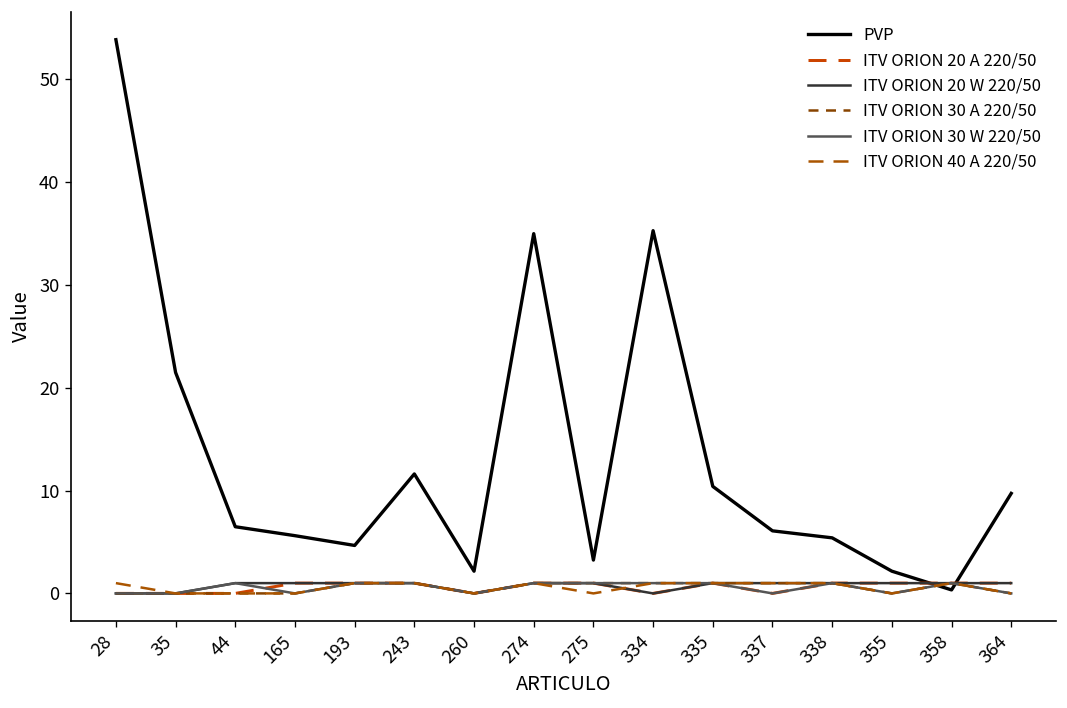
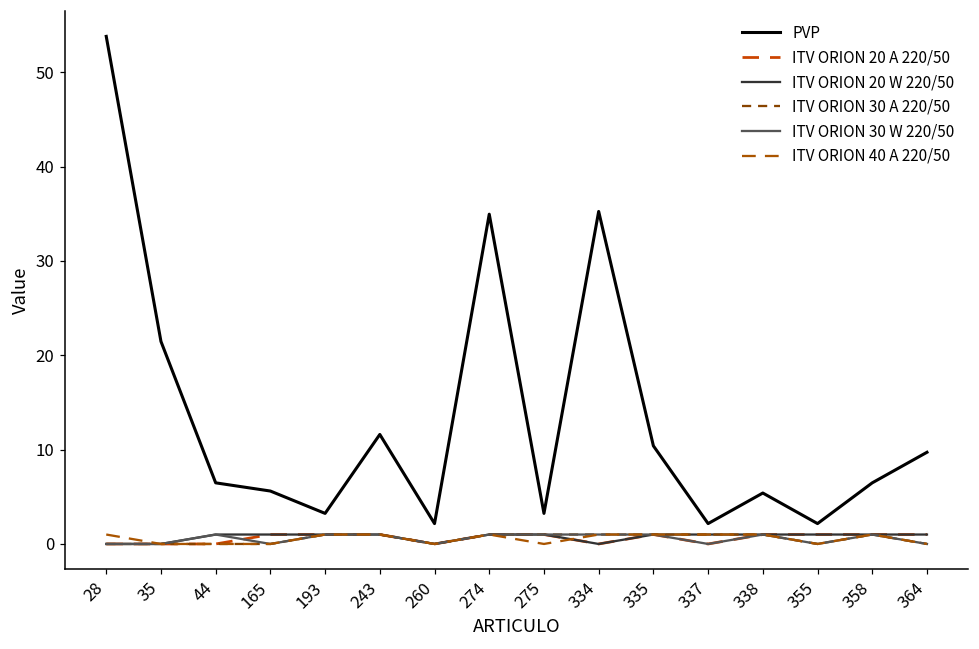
PVP, 193: 5 -> 3
PVP, 337: 6 -> 2
PVP, 358: 0 -> 6
